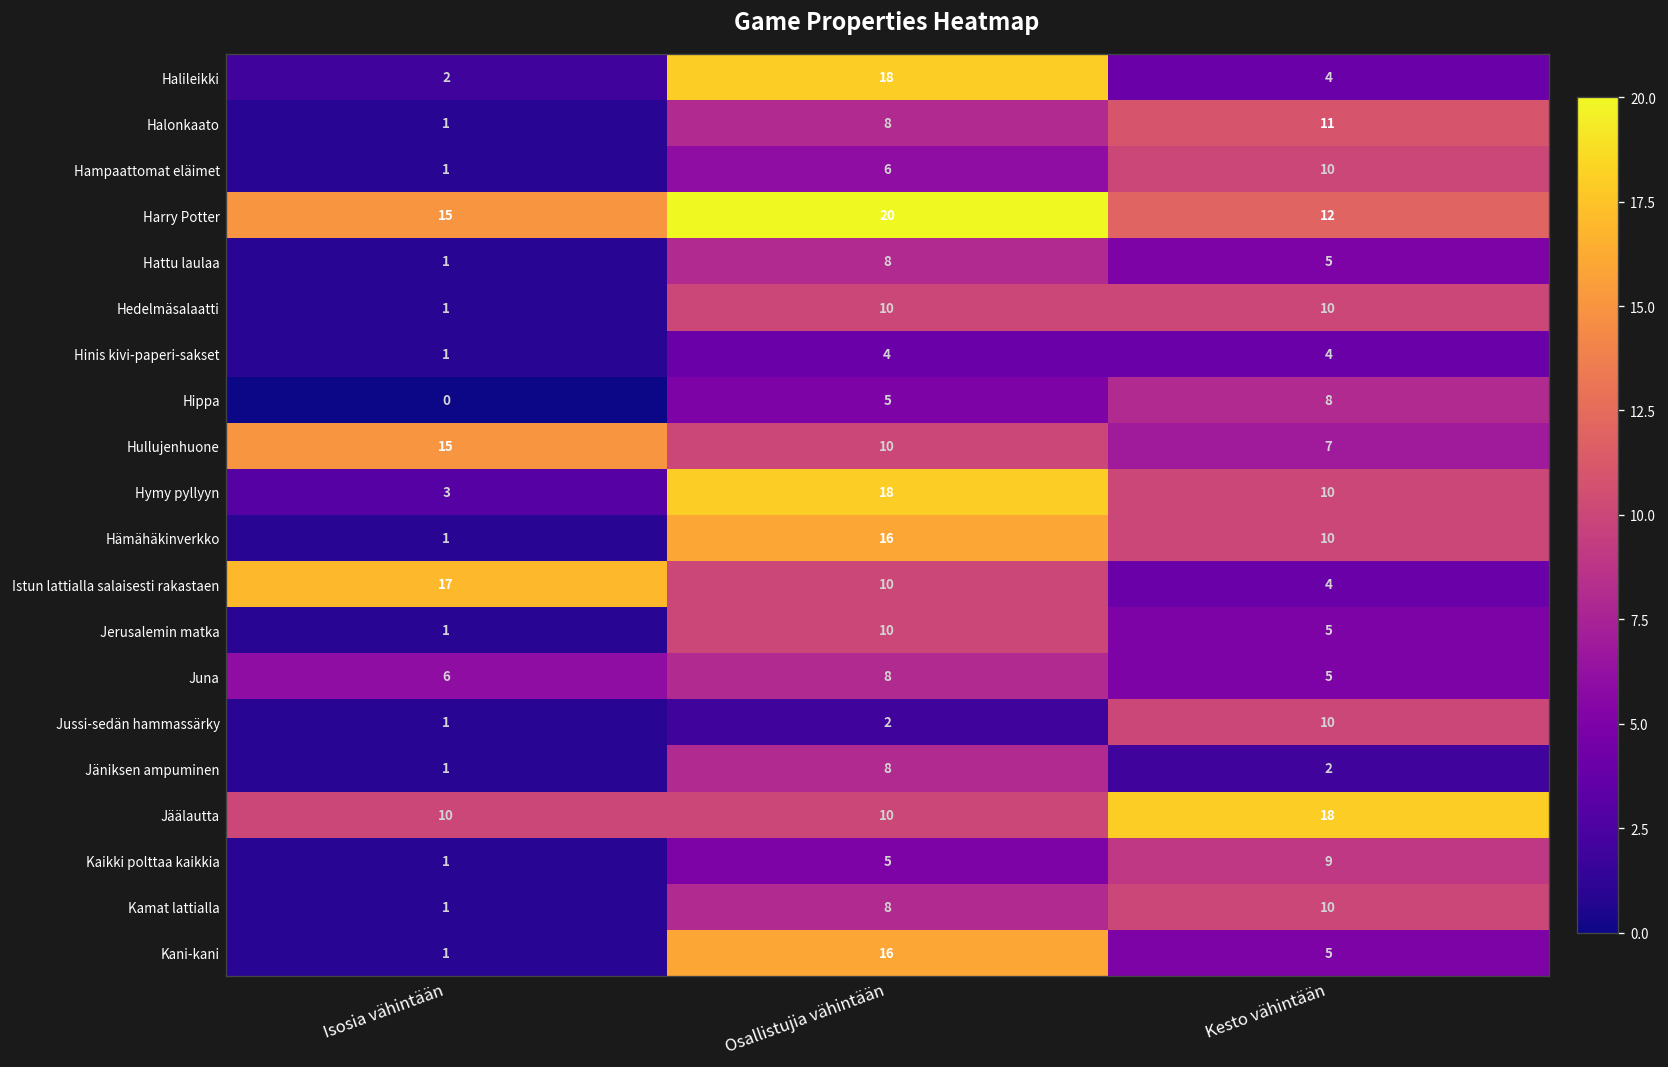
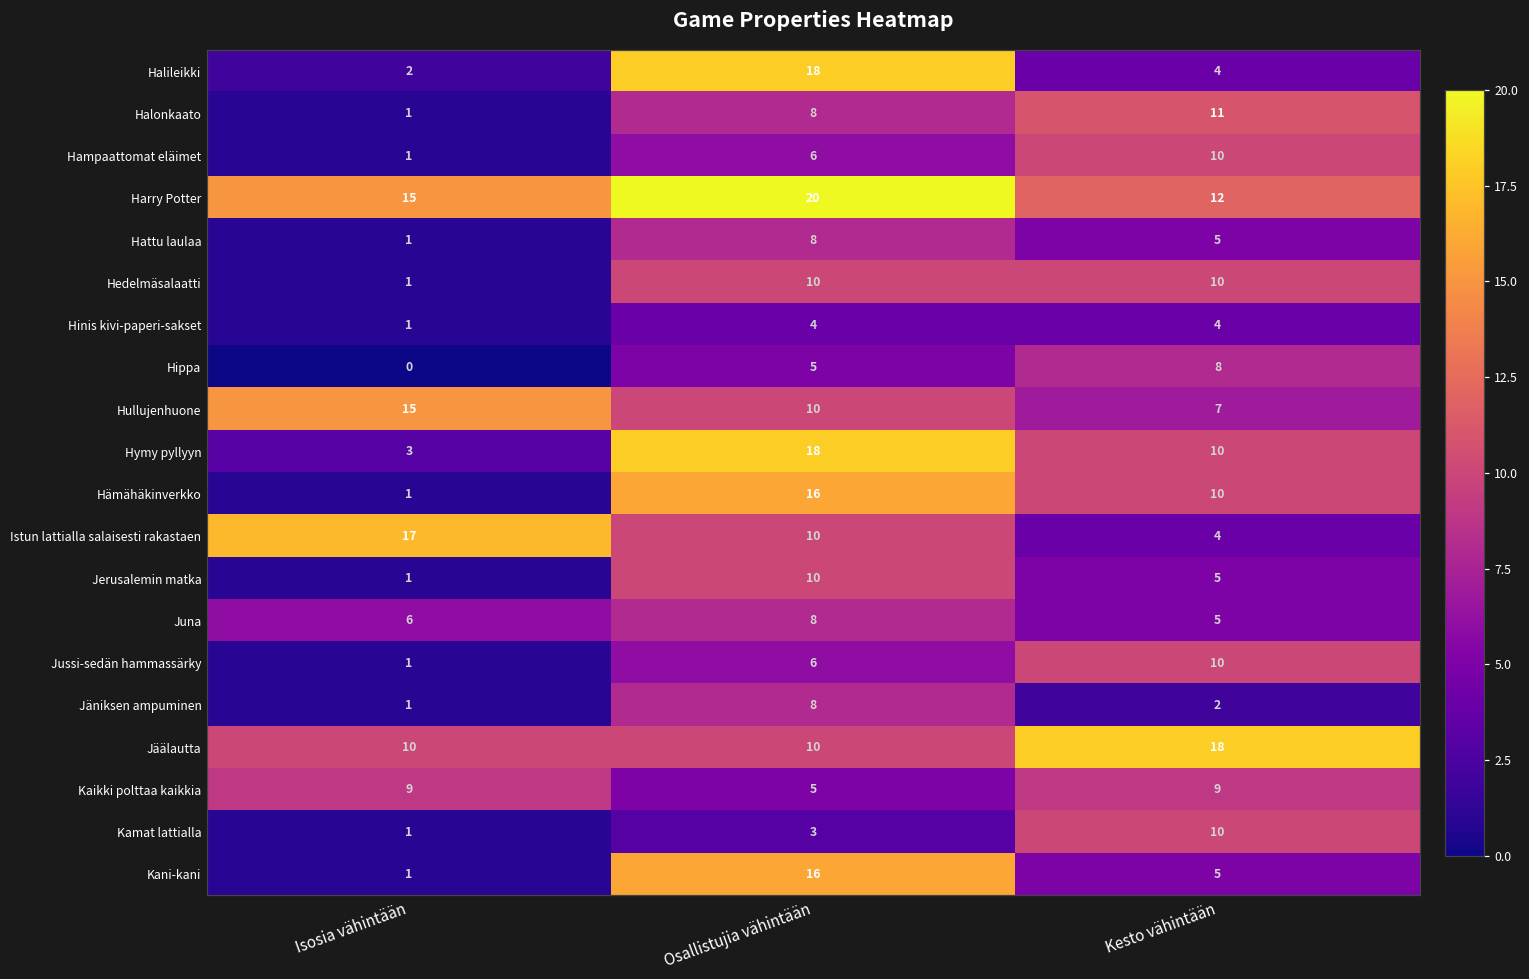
Jussi-sedän hammassärky, Osallistujia vähintään: 2 -> 6
Kaikki polttaa kaikkia, Isosia vähintään: 1 -> 9
Kamat lattialla, Osallistujia vähintään: 8 -> 3
